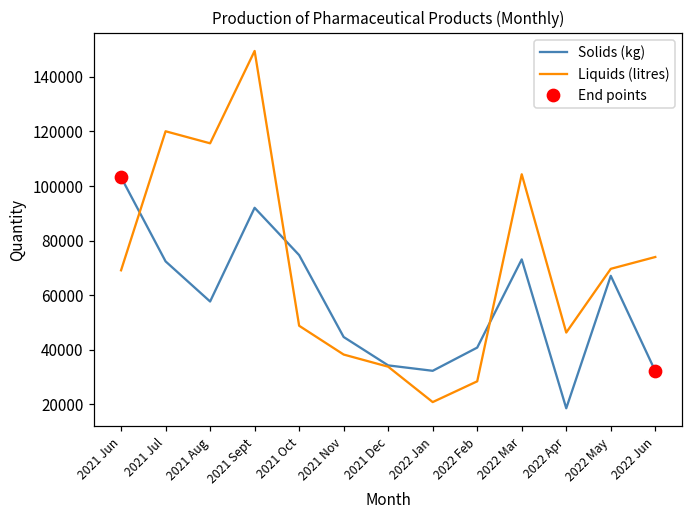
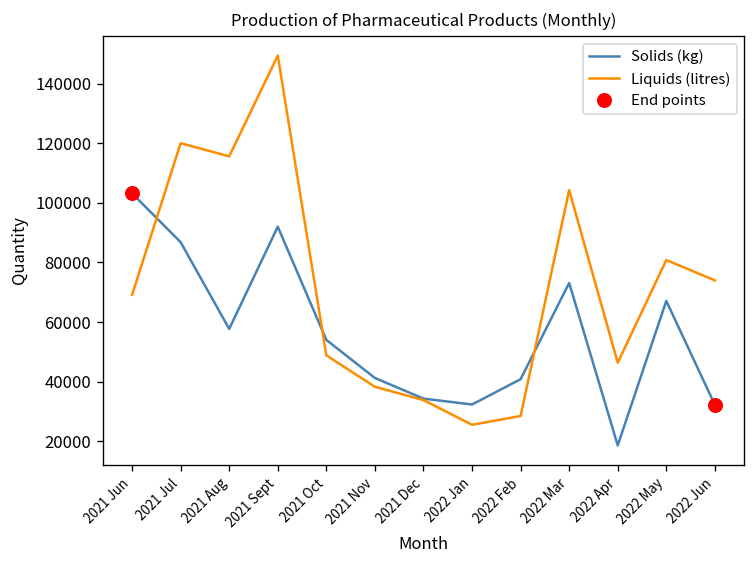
Solids (kg), 2021 Jul: 72000 -> 87000
Solids (kg), 2021 Oct: 75000 -> 54000
Solids (kg), 2021 Nov: 45000 -> 41000
Liquids (litres), 2022 Jan: 21000 -> 25000
Liquids (litres), 2022 May: 70000 -> 81000
